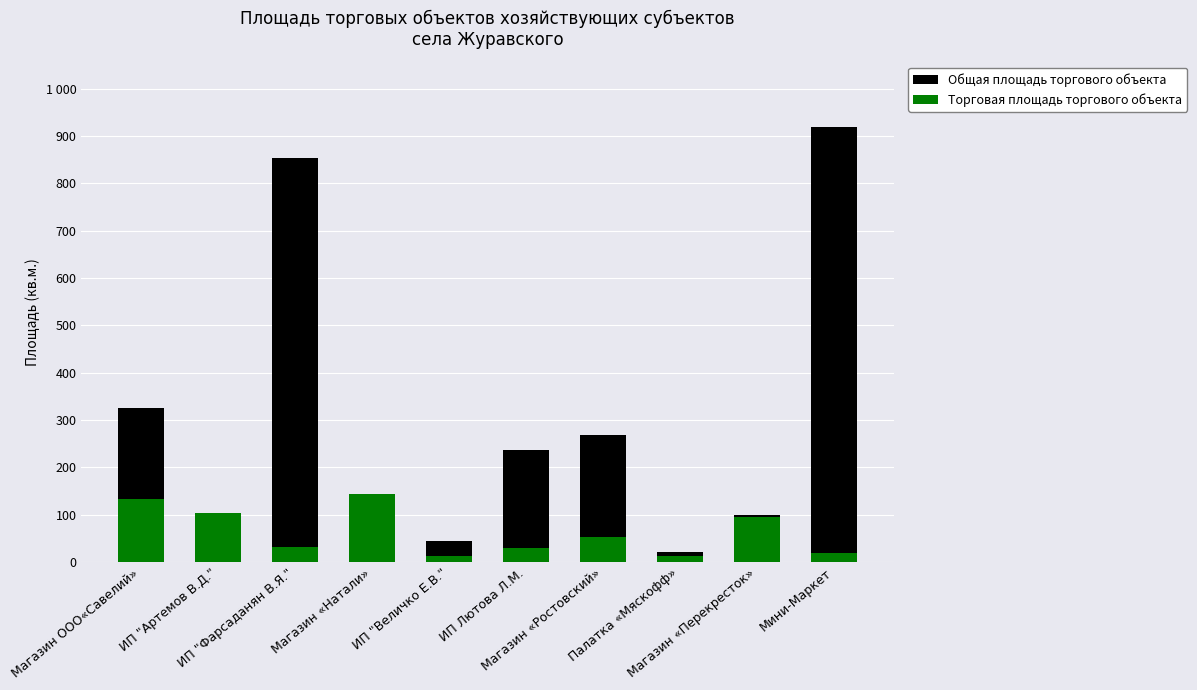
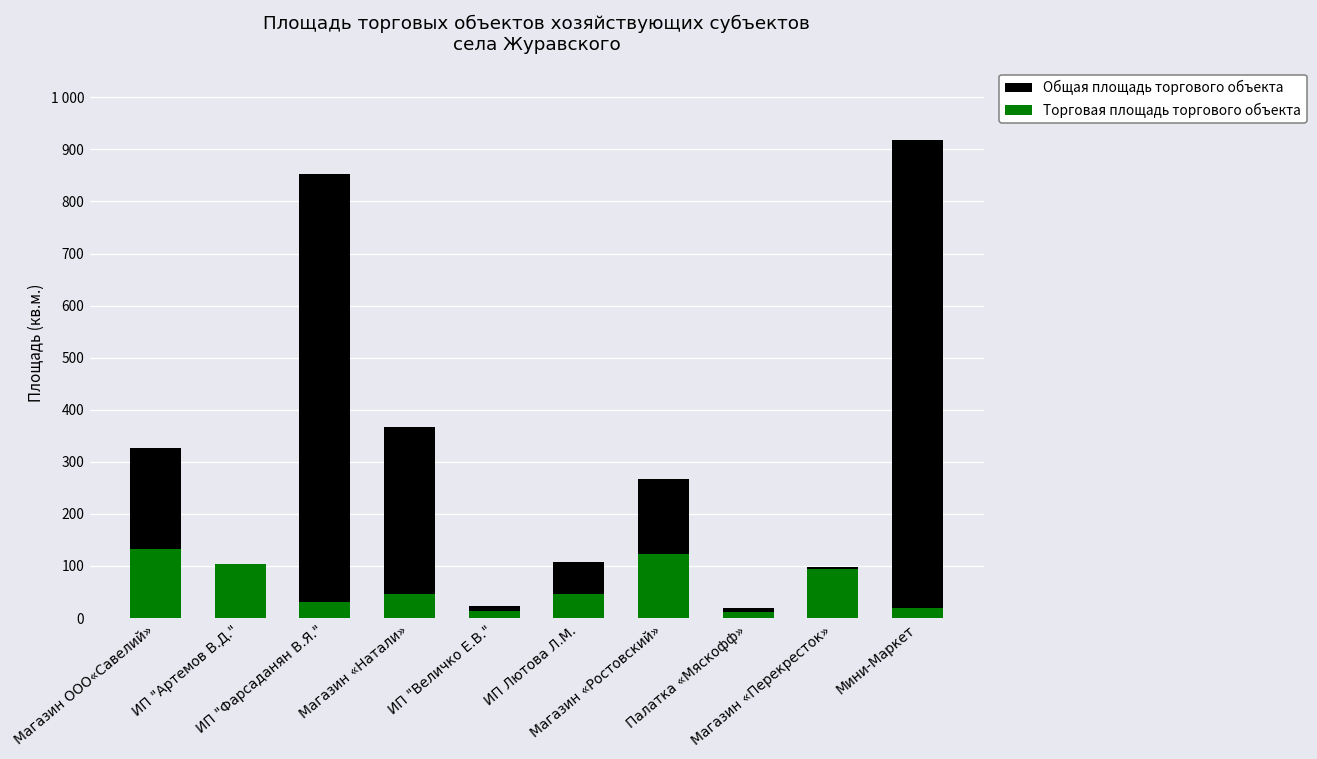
Общая площадь торгового объекта, Магазин «Натали»: 80 -> 370
Торговая площадь торгового объекта, Магазин «Натали»: 140 -> 50
Общая площадь торгового объекта, ИП "Величко Е.В.": 50 -> 20
Общая площадь торгового объекта, ИП Лютова Л.М.: 240 -> 110
Торговая площадь торгового объекта, ИП Лютова Л.М.: 30 -> 50
Торговая площадь торгового объекта, Магазин «Ростовский»: 50 -> 120
